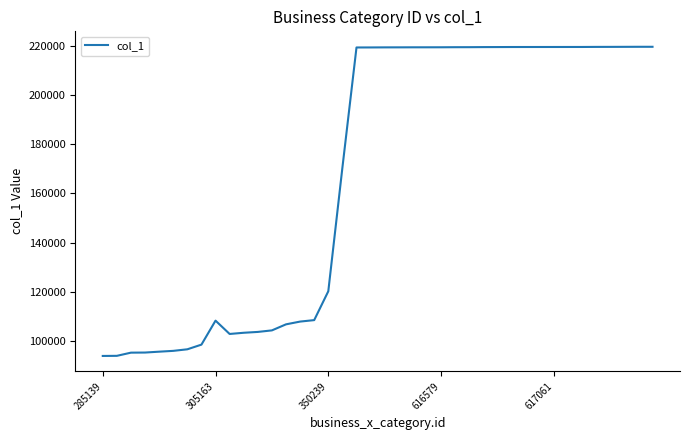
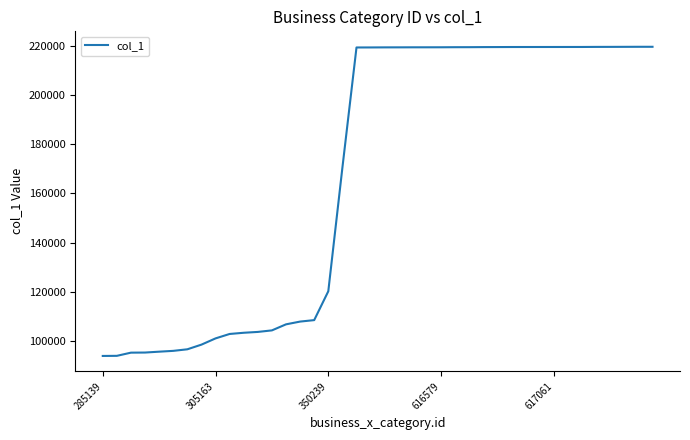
305163: 108000 -> 101000
